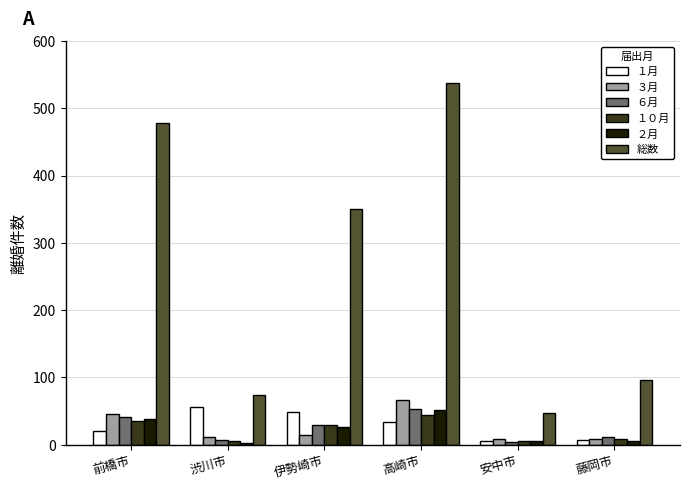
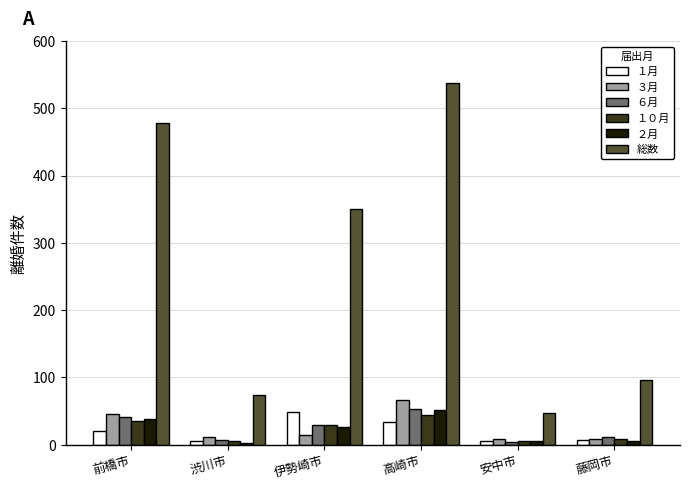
１月, 渋川市: 60 -> 10
